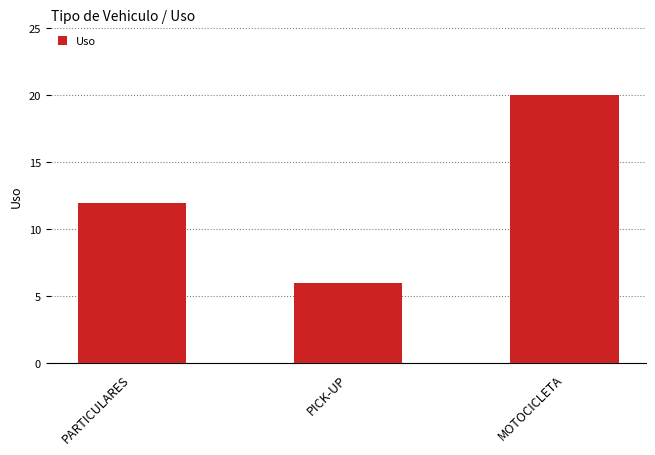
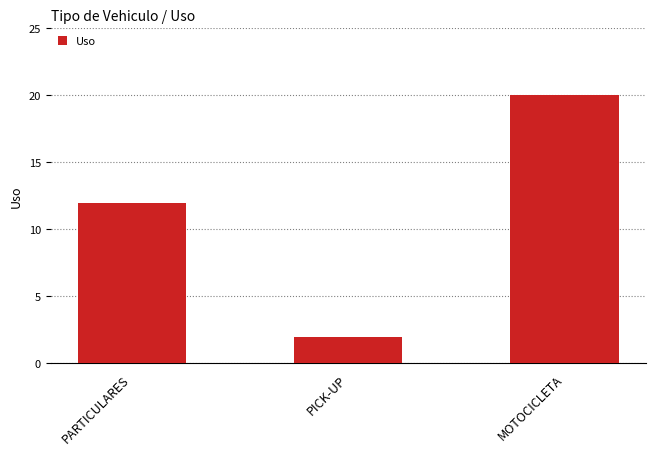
PICK-UP: 6 -> 2
